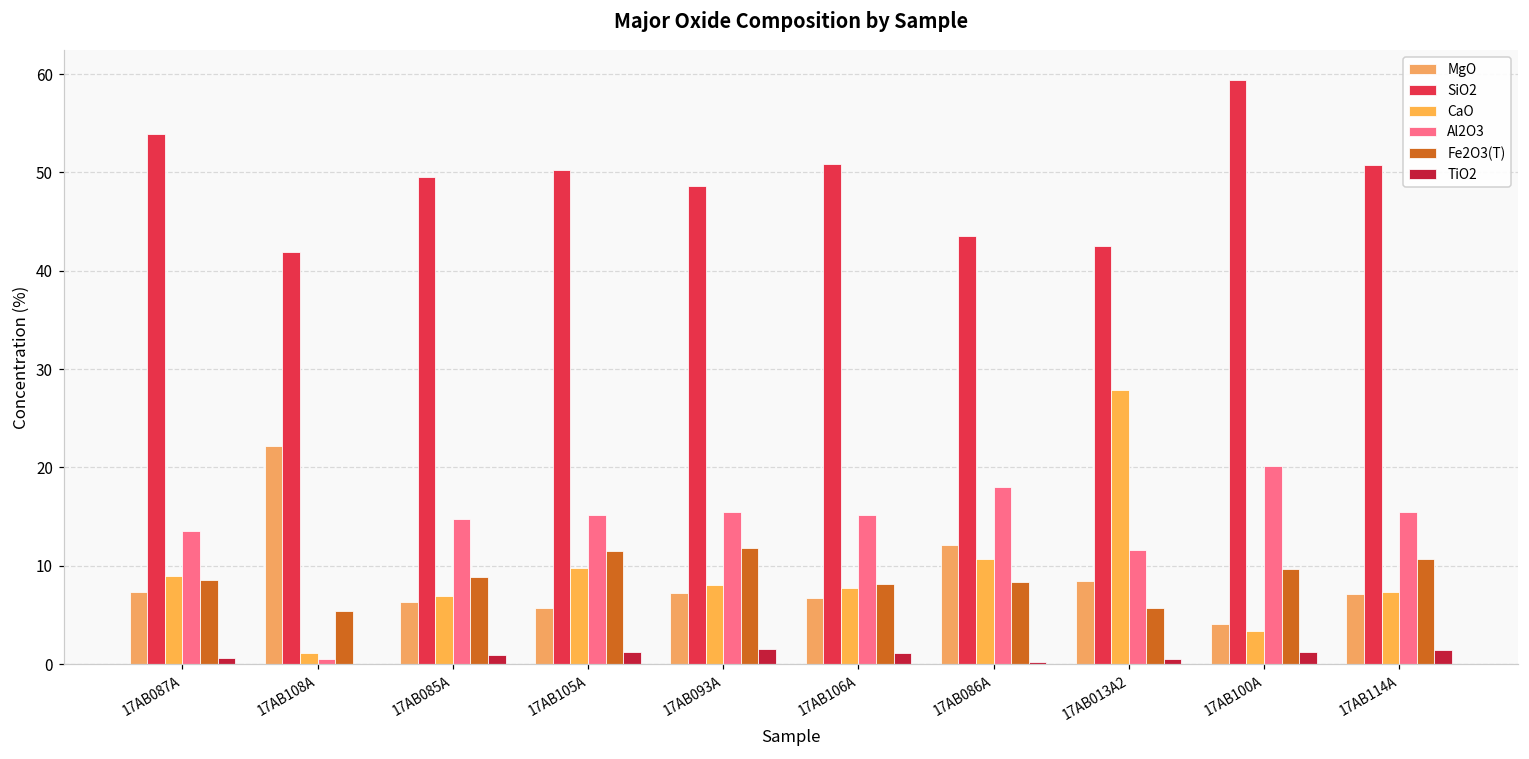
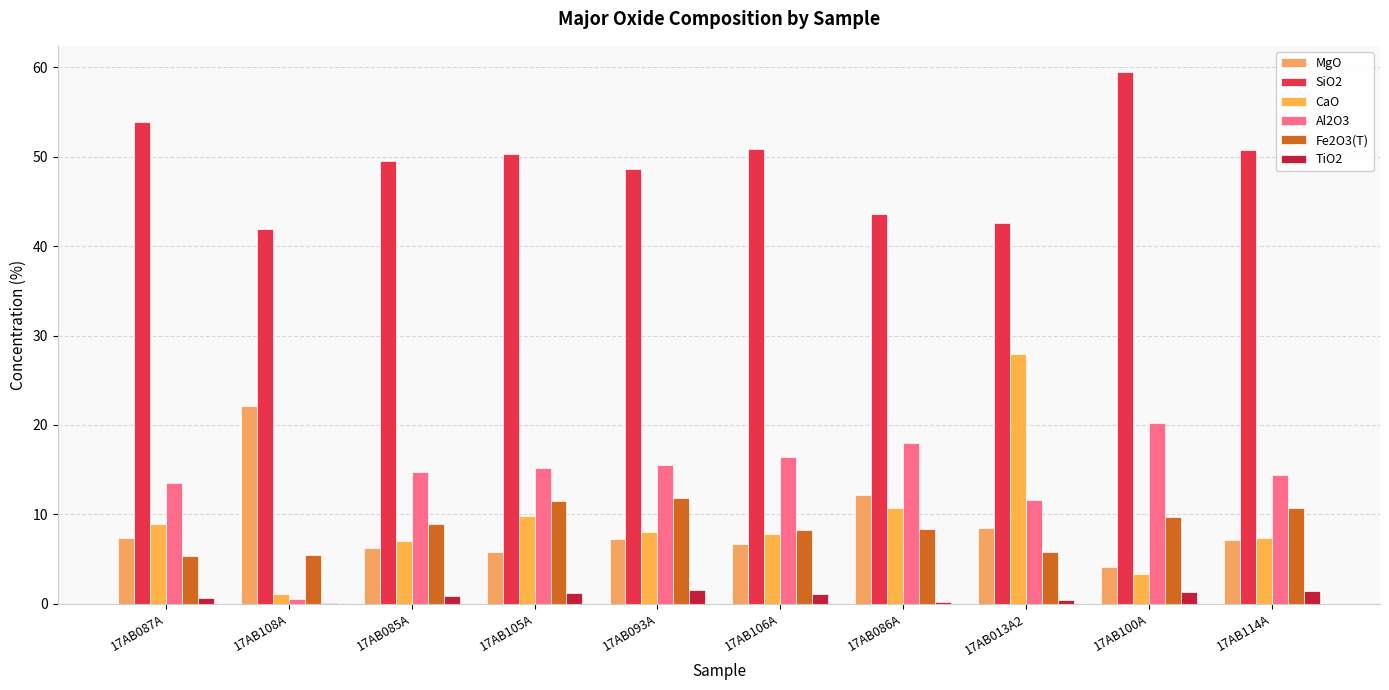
Fe2O3(T), 17AB087A: 9 -> 5
Al2O3, 17AB106A: 15 -> 16
Al2O3, 17AB114A: 15 -> 14
